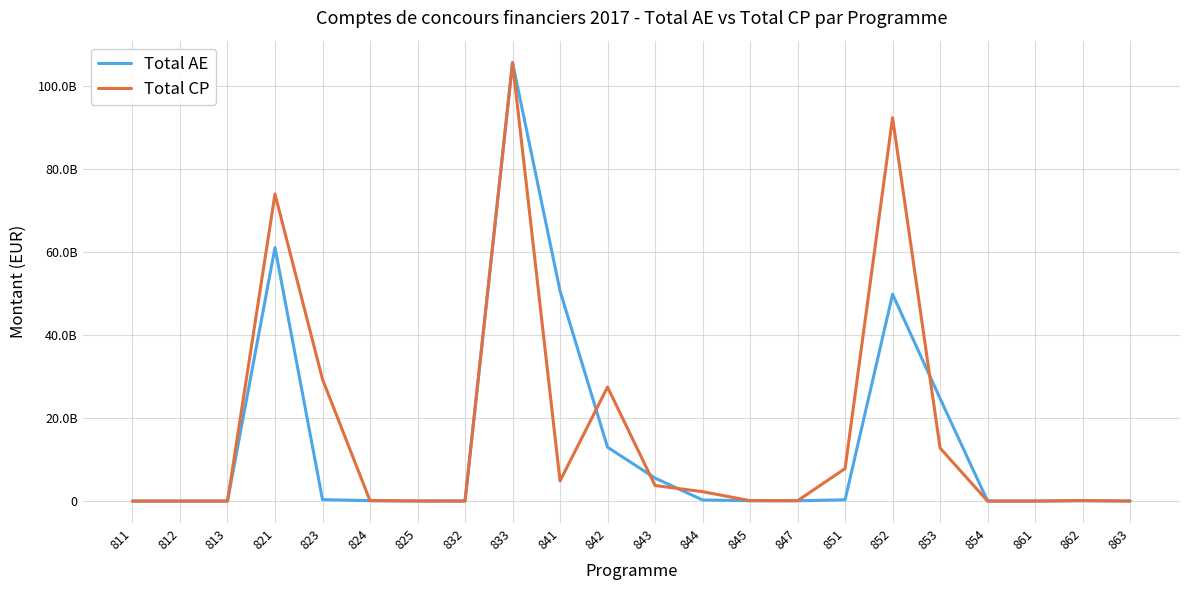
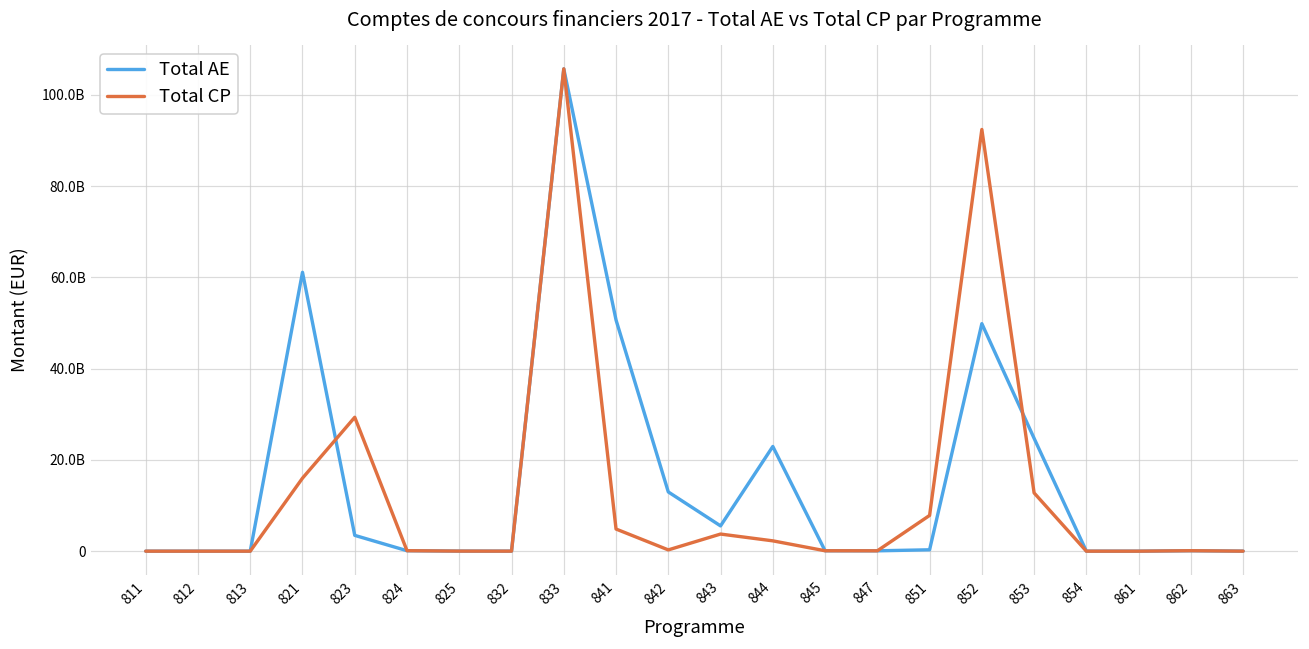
Total CP, 821: 74000000000 -> 16000000000
Total AE, 823: 0 -> 3000000000
Total CP, 842: 27000000000 -> 0
Total AE, 844: 0 -> 23000000000
